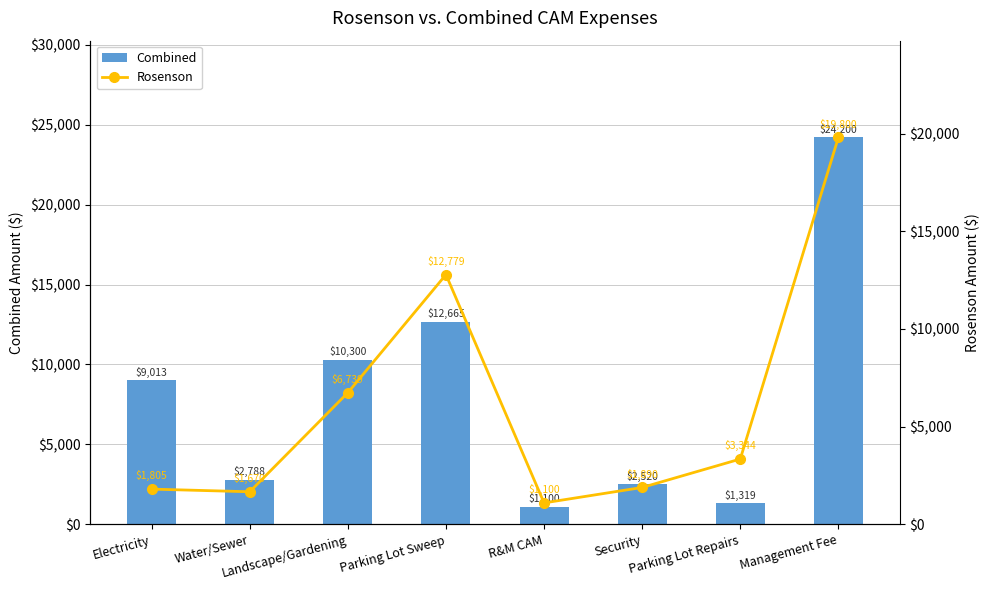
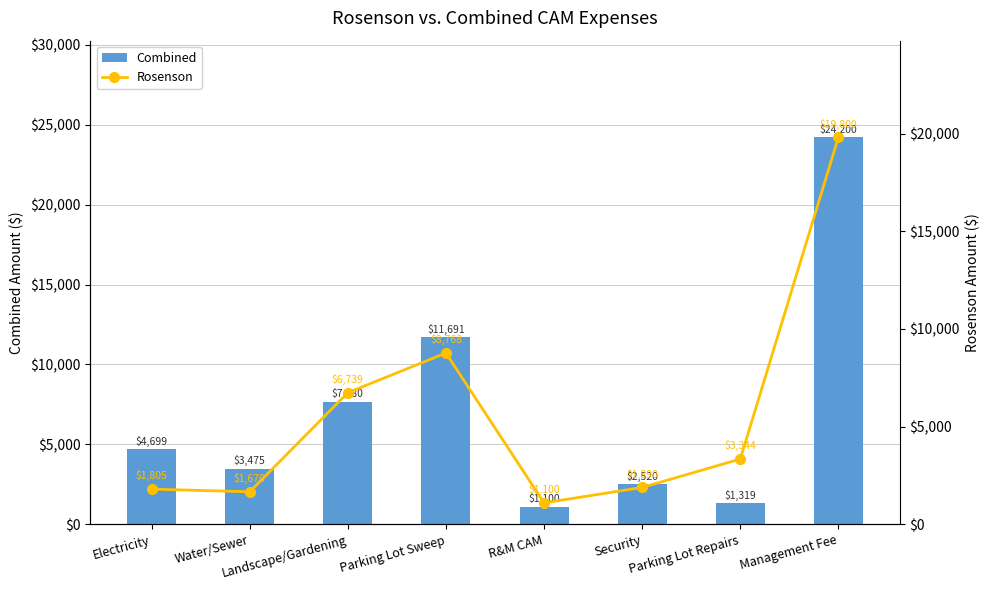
Combined, Electricity: $9,013 -> $4,699
Combined, Water/Sewer: $2,788 -> $3,475
Combined, Landscape/Gardening: $10,300 -> $7,680
Combined, Parking Lot Sweep: $12,665 -> $11,691
Rosenson, Parking Lot Sweep: $12,779 -> $8,768
